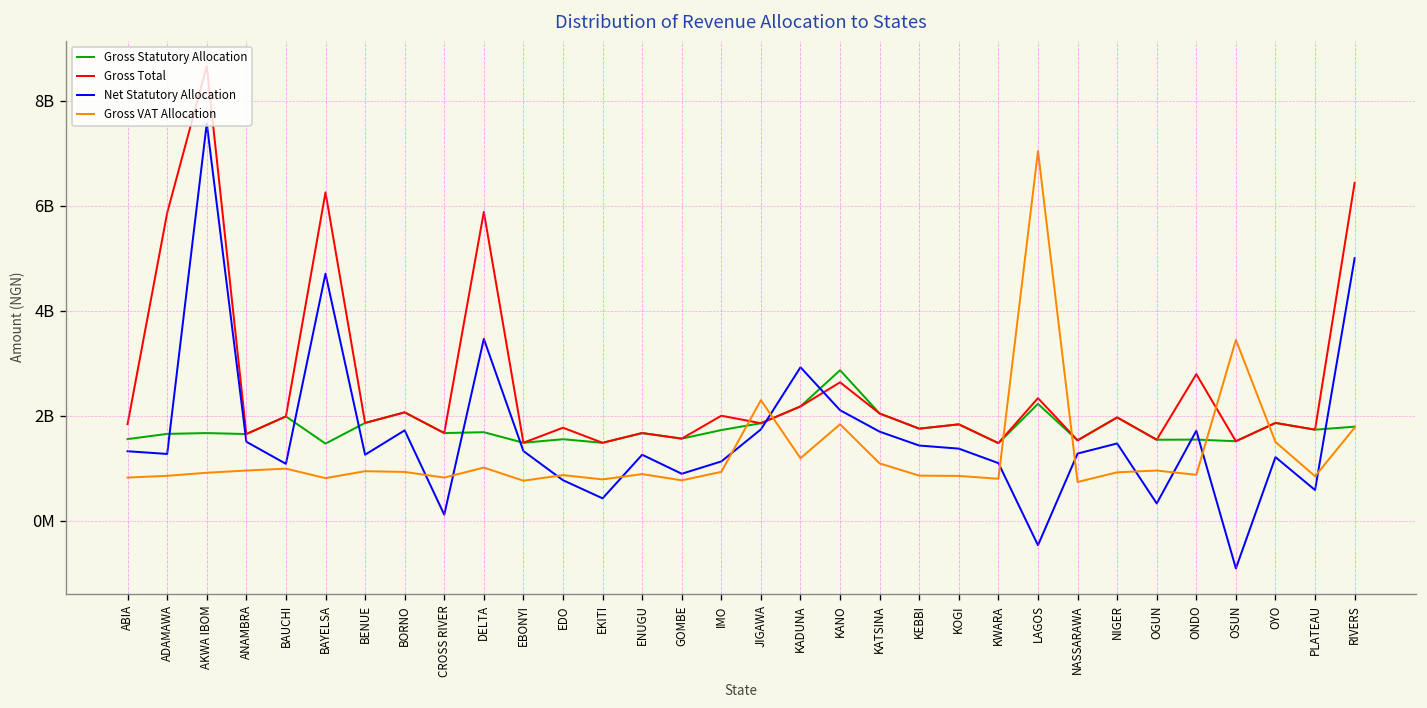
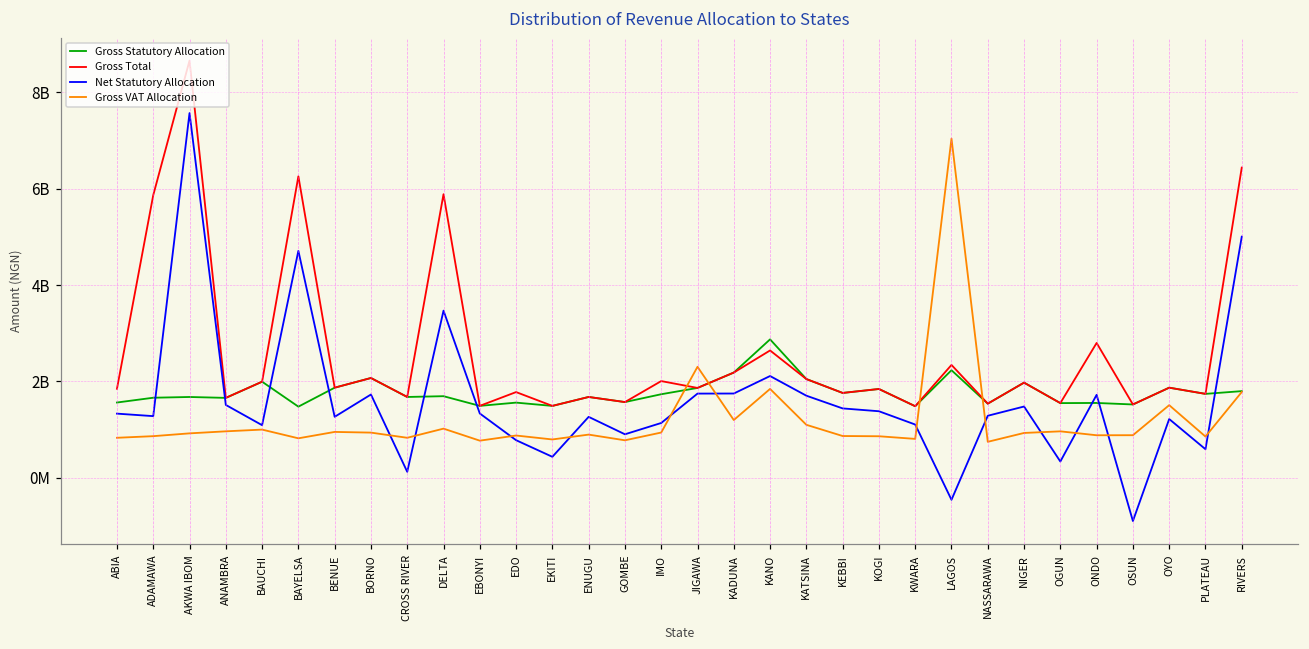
Net Statutory Allocation, KADUNA: 2900000000 -> 1700000000
Gross VAT Allocation, OSUN: 3400000000 -> 900000000
